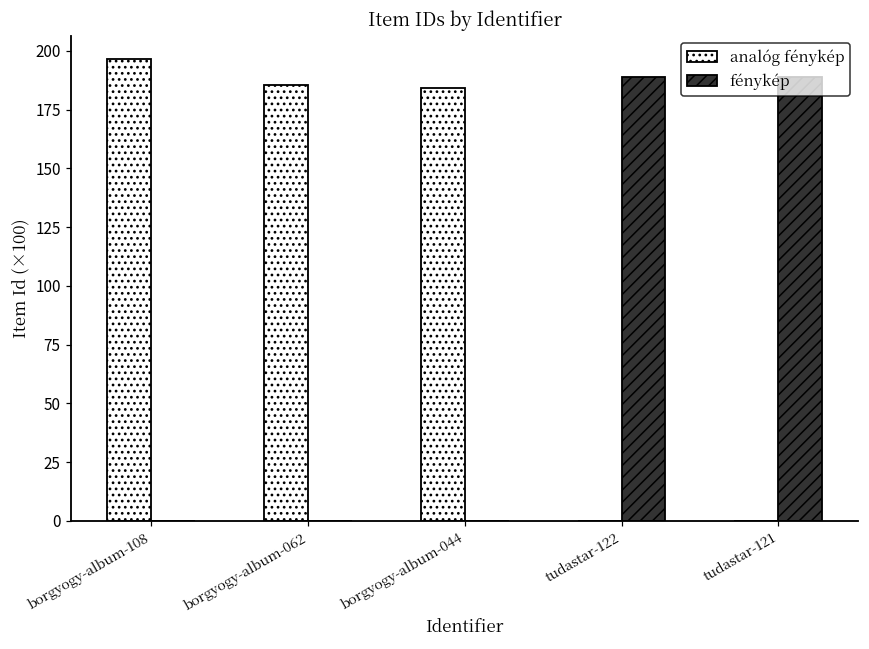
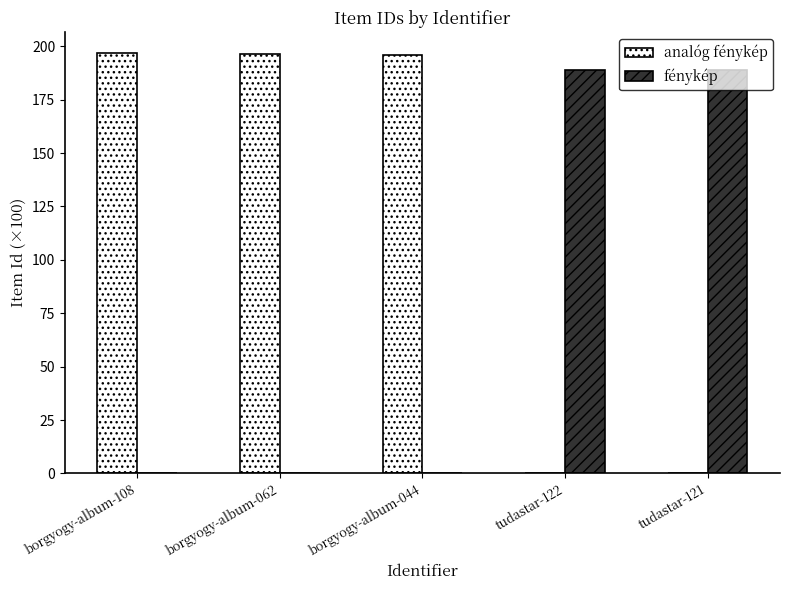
analóg fénykép, borgyogy-album-062: 185 -> 196
analóg fénykép, borgyogy-album-044: 184 -> 196
